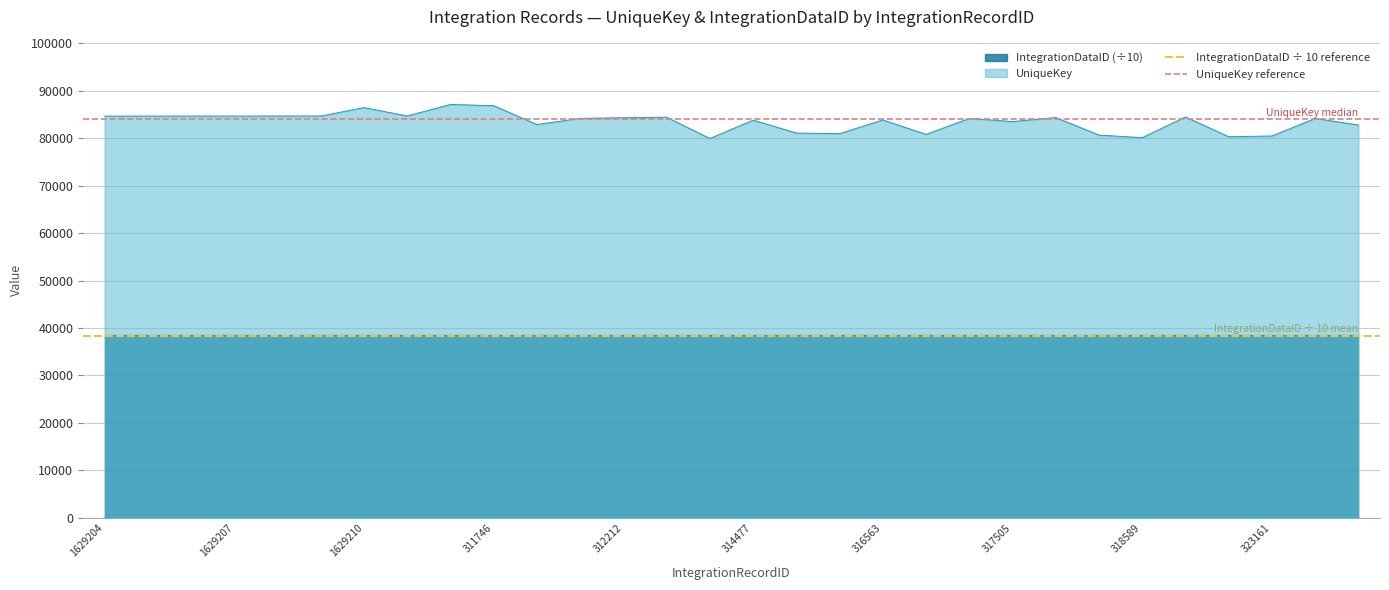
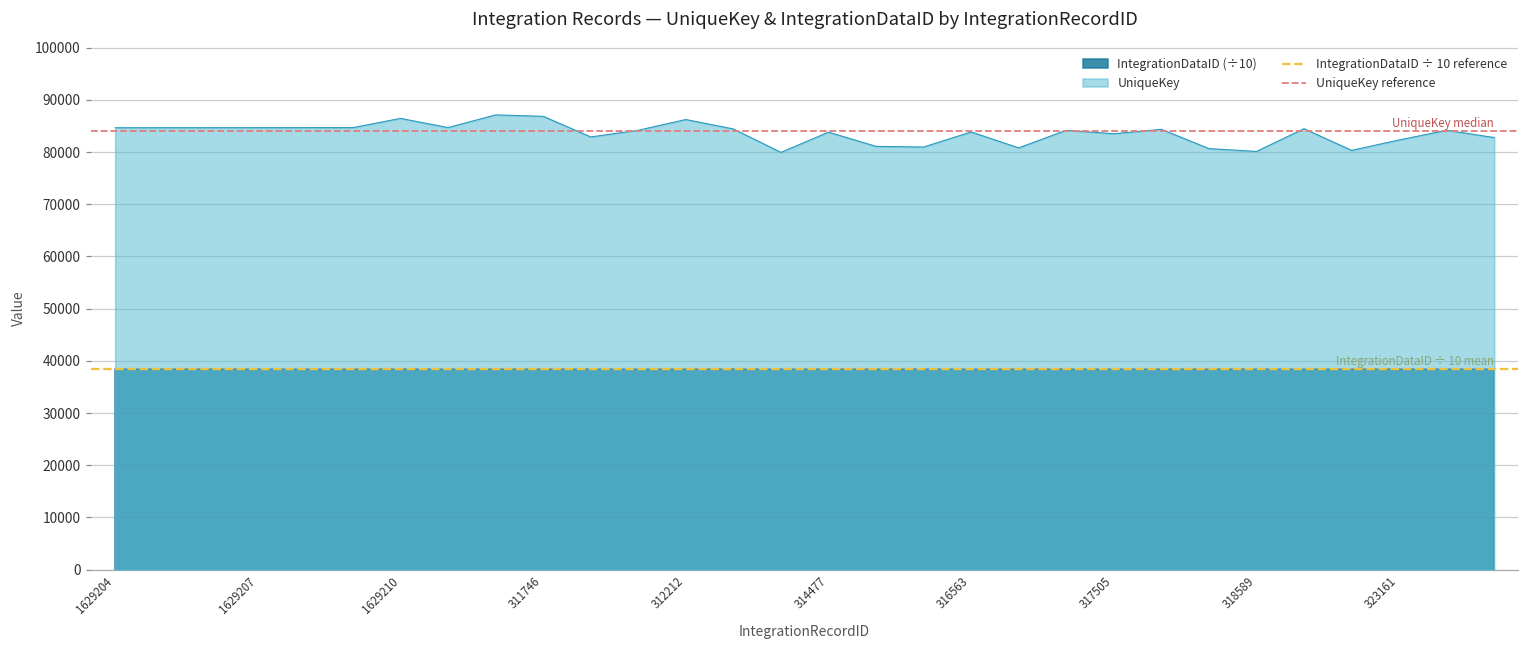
UniqueKey, 312212: 84000 -> 86000
UniqueKey, 323161: 80000 -> 82000
